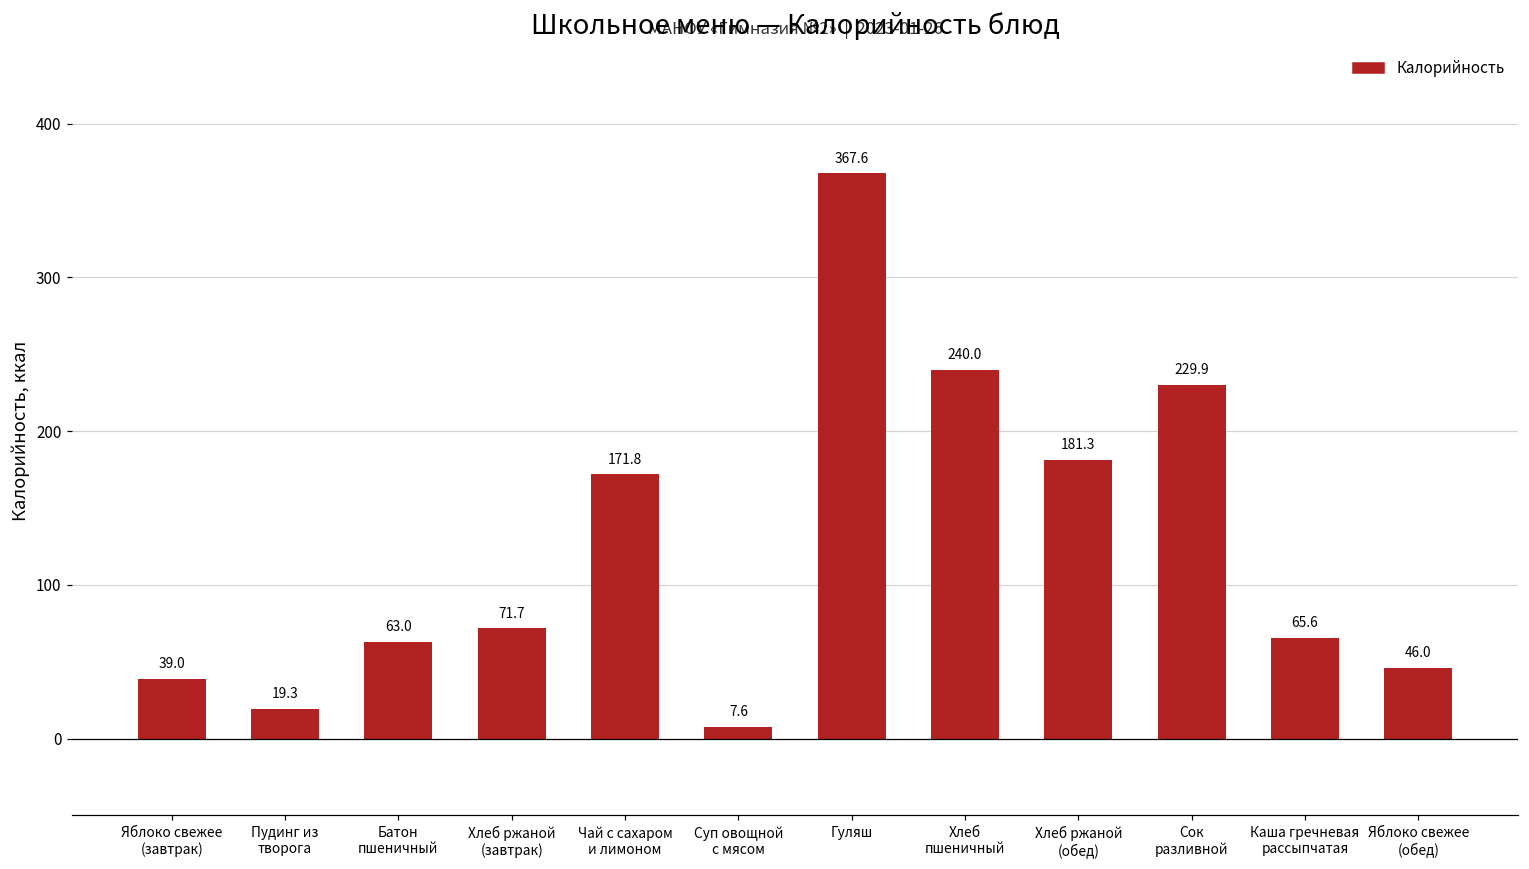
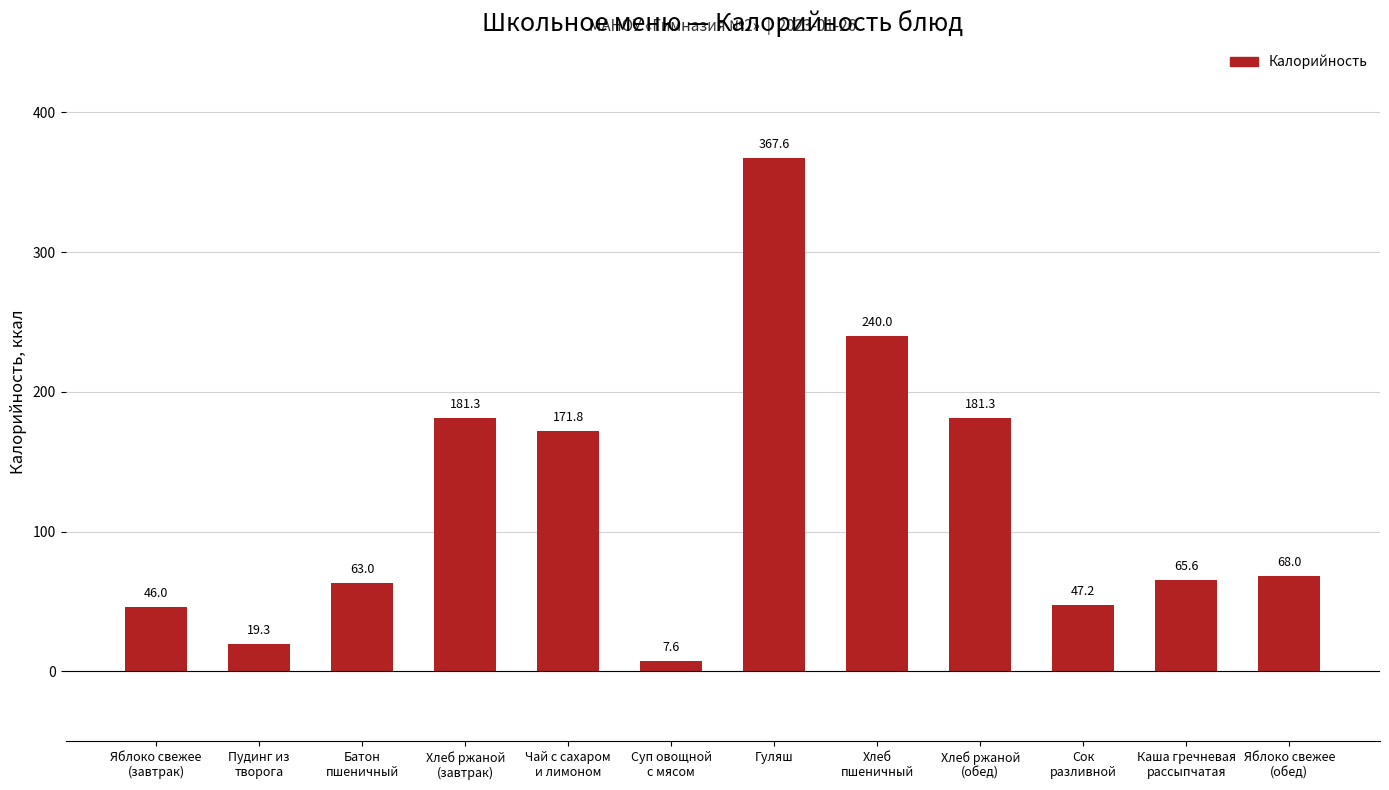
Яблоко свежее (завтрак): 39.0 -> 46.0
Хлеб ржаной (завтрак): 71.7 -> 181.3
Сок разливной: 229.9 -> 47.2
Яблоко свежее (обед): 46.0 -> 68.0
